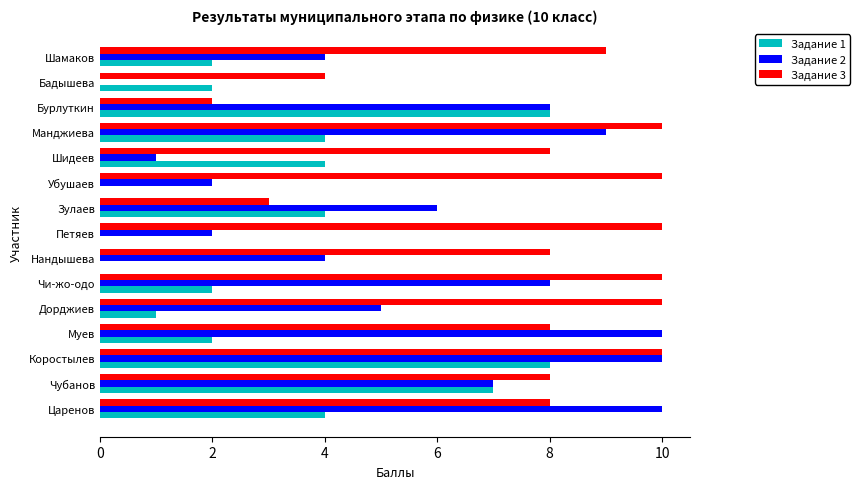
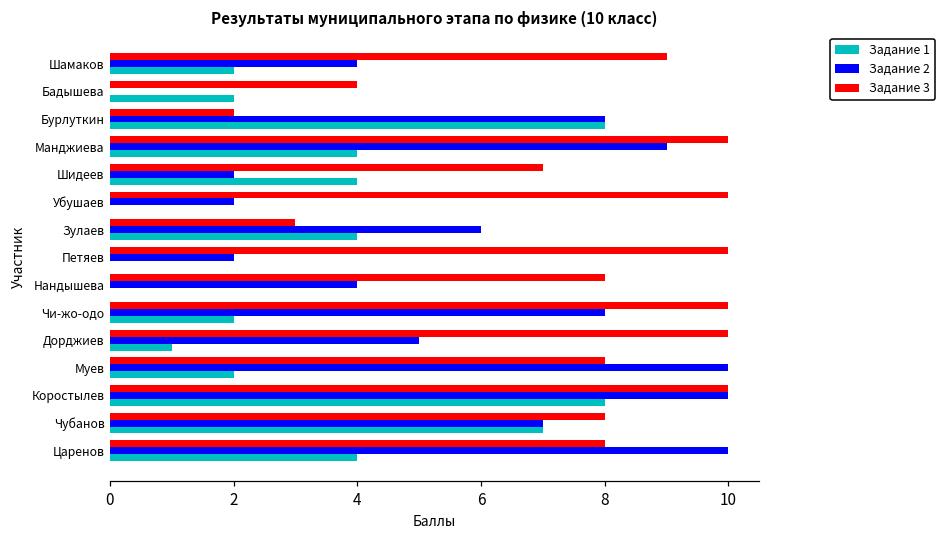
Задание 3, Шидеев: 8 -> 7
Задание 2, Шидеев: 1 -> 2
